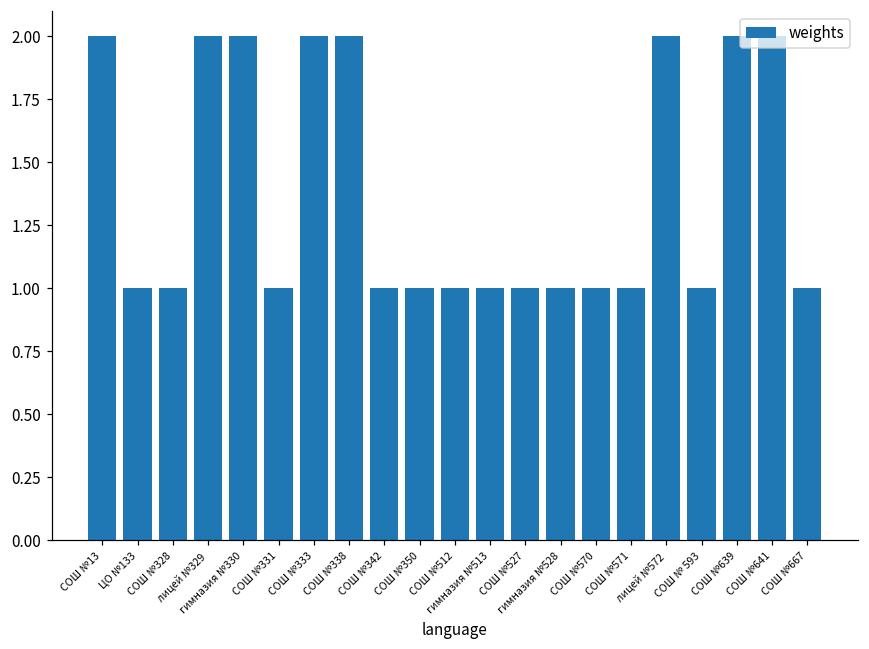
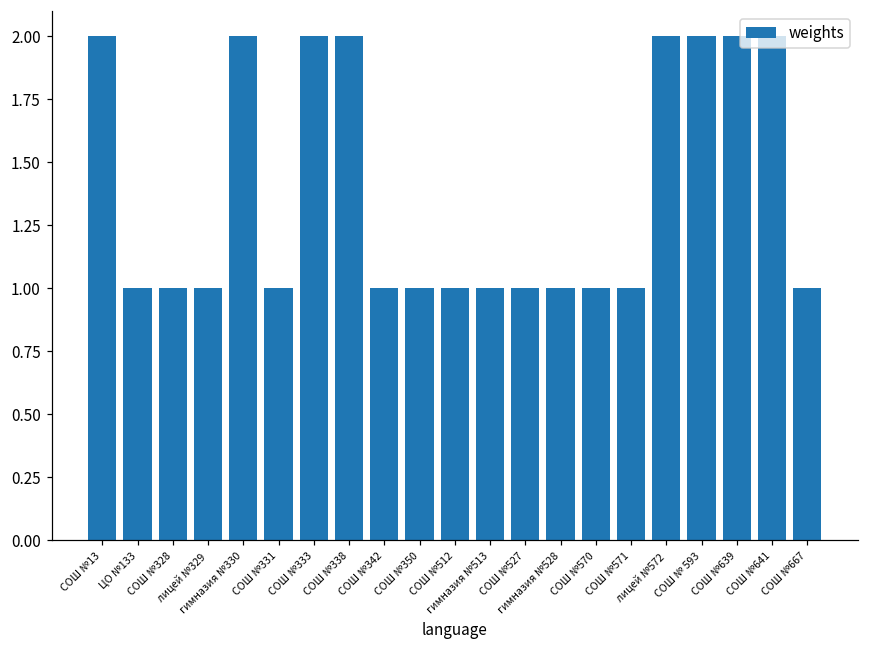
лицей №329: 2 -> 1
СОШ № 593: 1 -> 2
